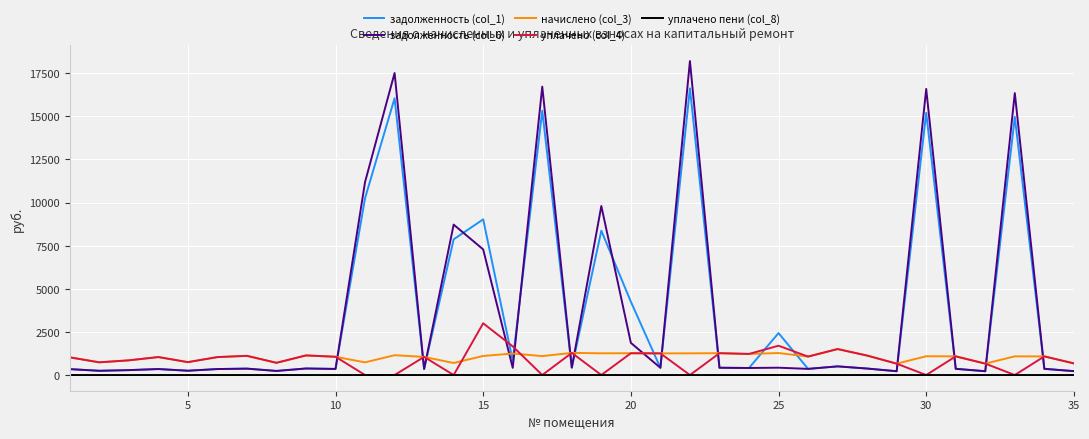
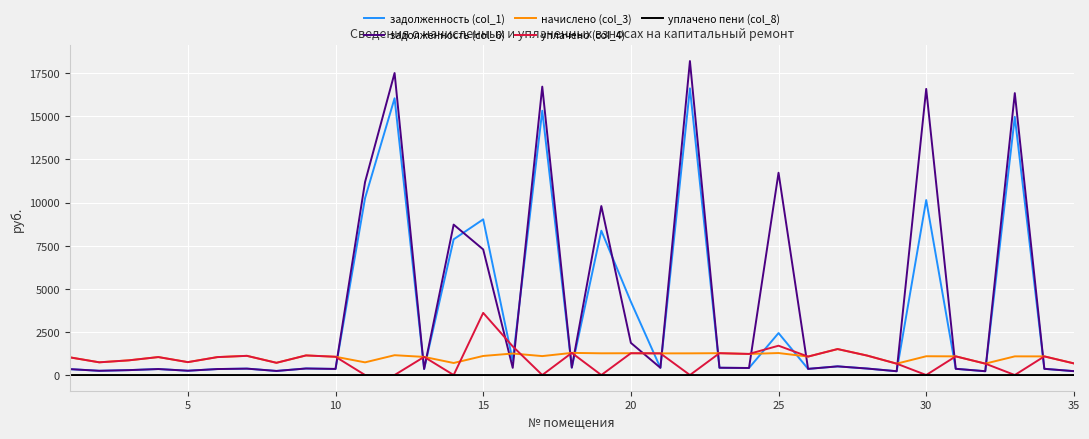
уплачено (col_4), 15: 3000 -> 3600
задолженность (col_6), 25: 400 -> 11700
задолженность (col_1), 30: 15200 -> 10100
